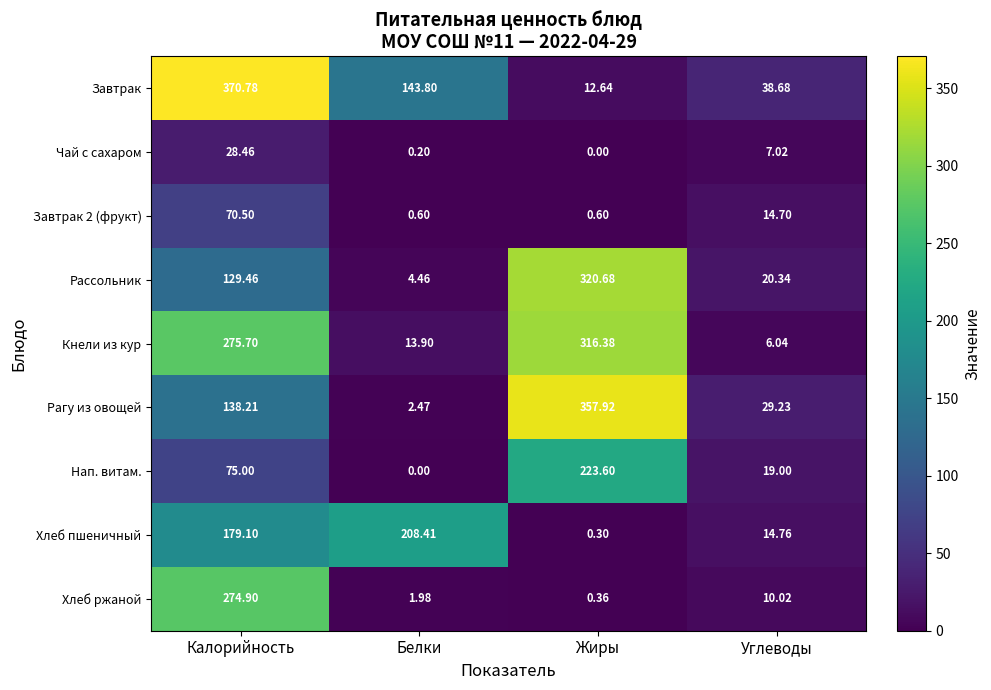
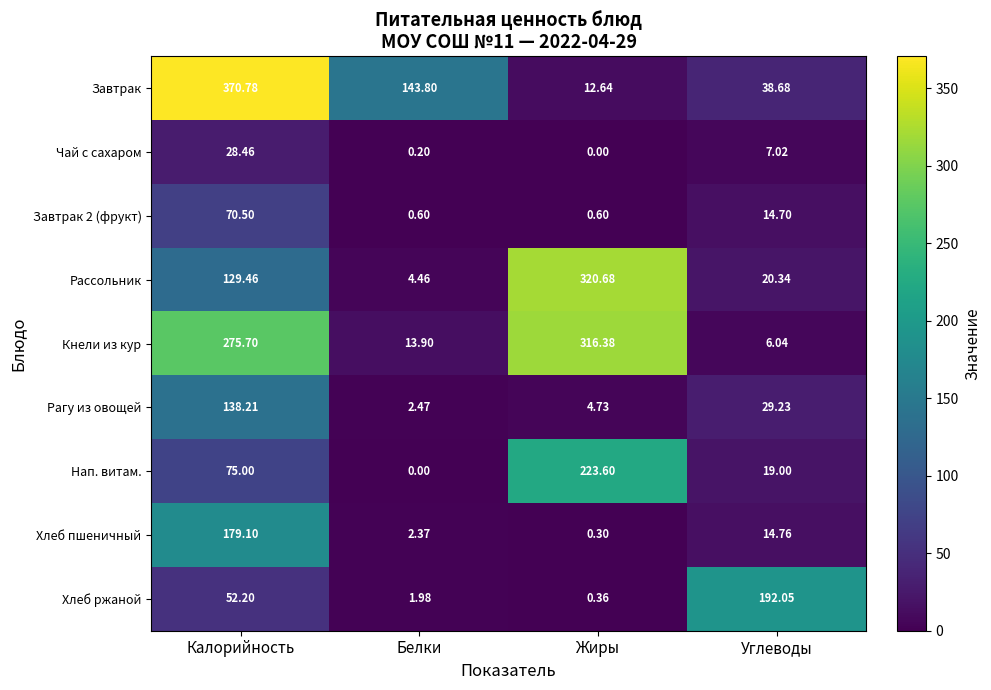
Рагу из овощей, Жиры: 357.92 -> 4.73
Хлеб пшеничный, Белки: 208.41 -> 2.37
Хлеб ржаной, Калорийность: 274.90 -> 52.20
Хлеб ржаной, Углеводы: 10.02 -> 192.05
